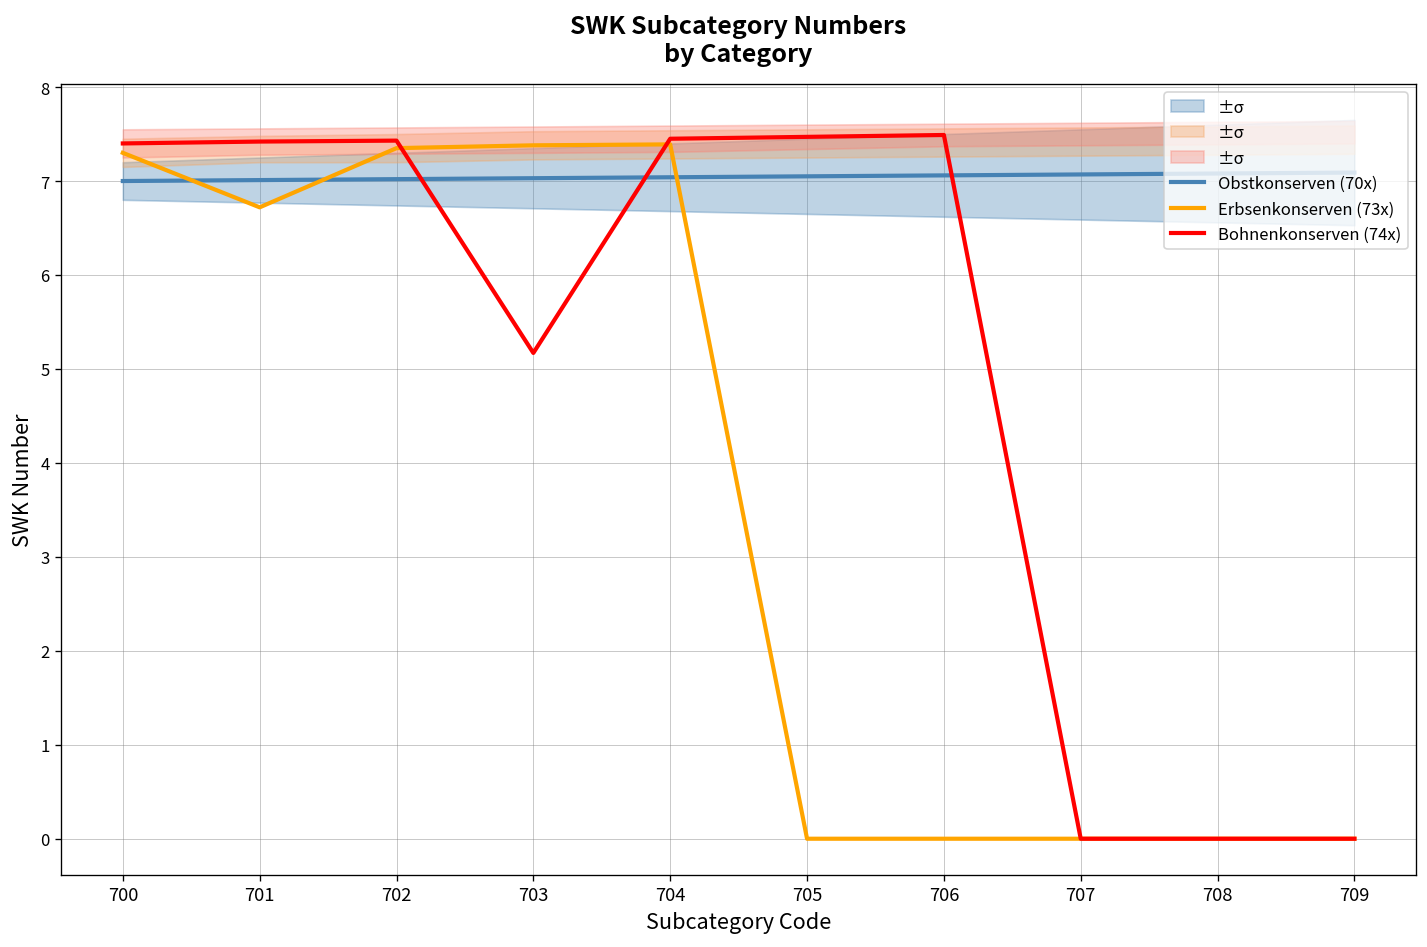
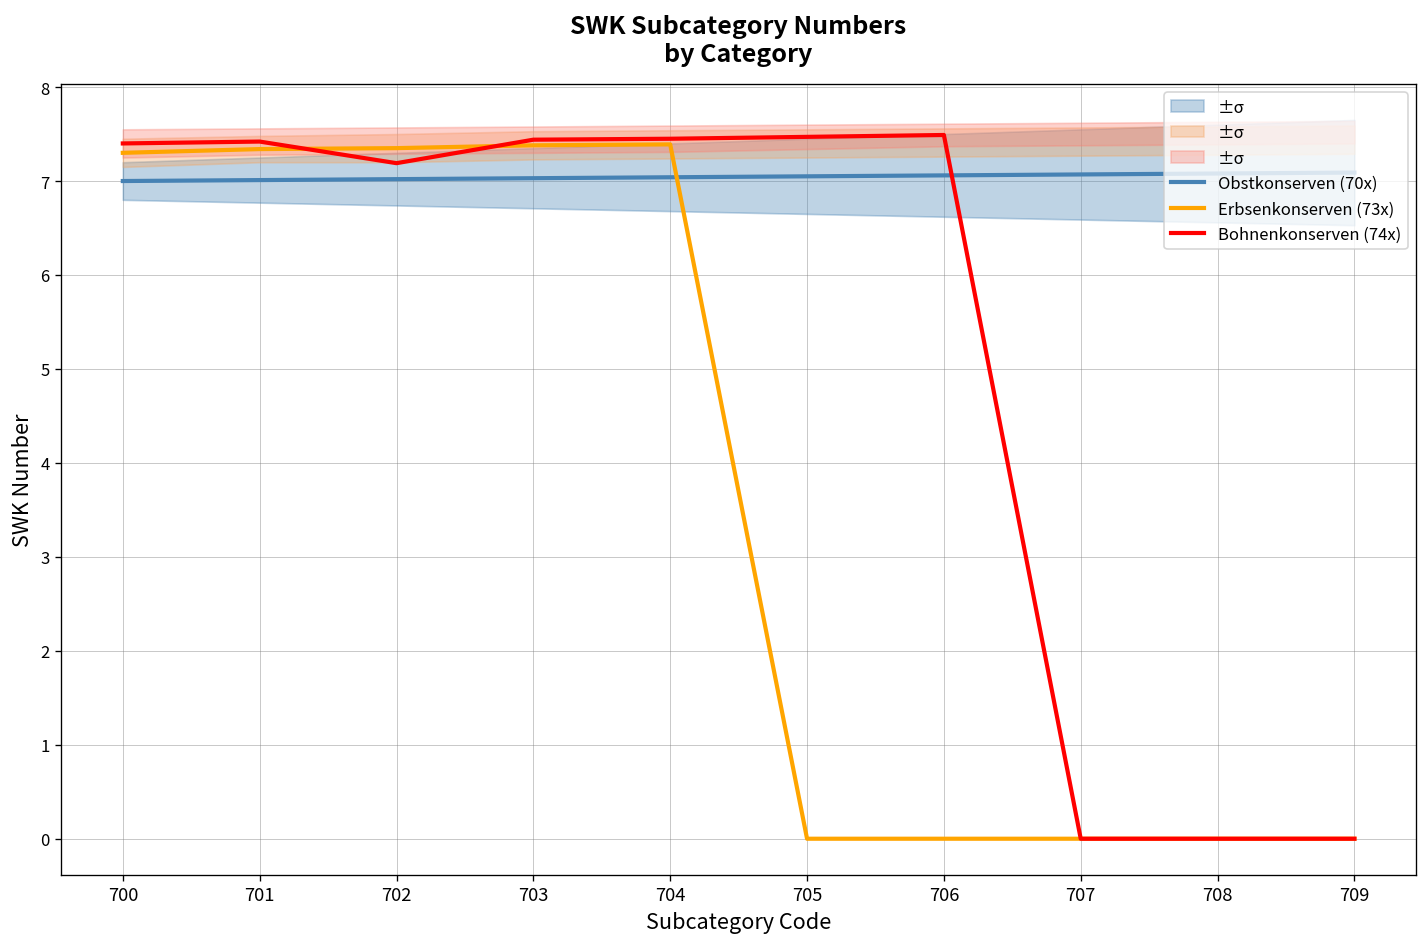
Erbsenkonserven (73x), 701: 6.7 -> 7.3
Bohnenkonserven (74x), 702: 7.4 -> 7.2
Bohnenkonserven (74x), 703: 5.2 -> 7.4
